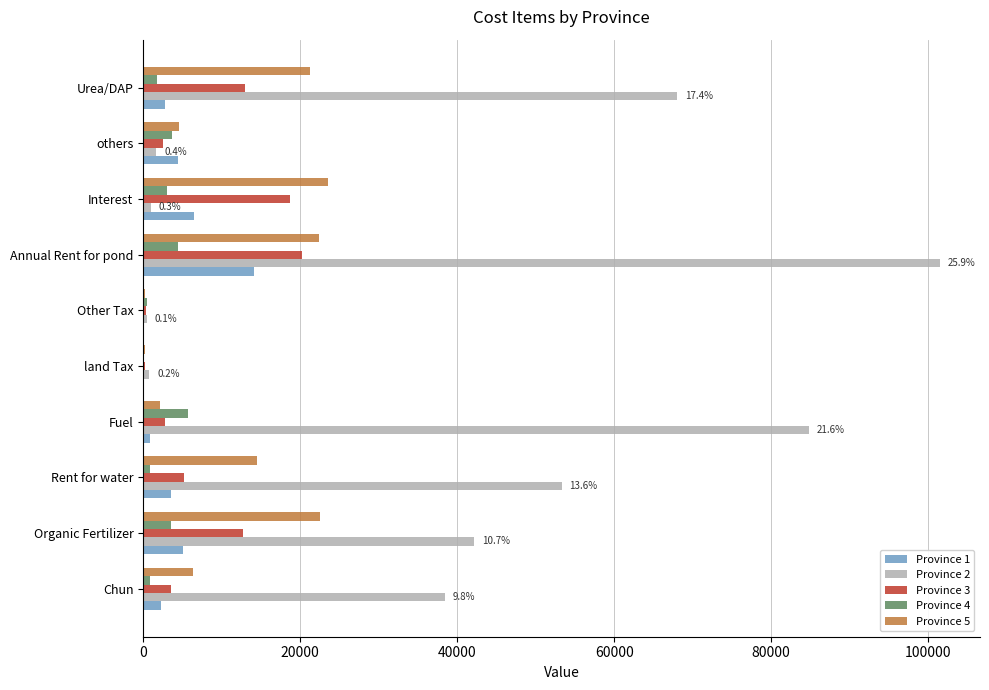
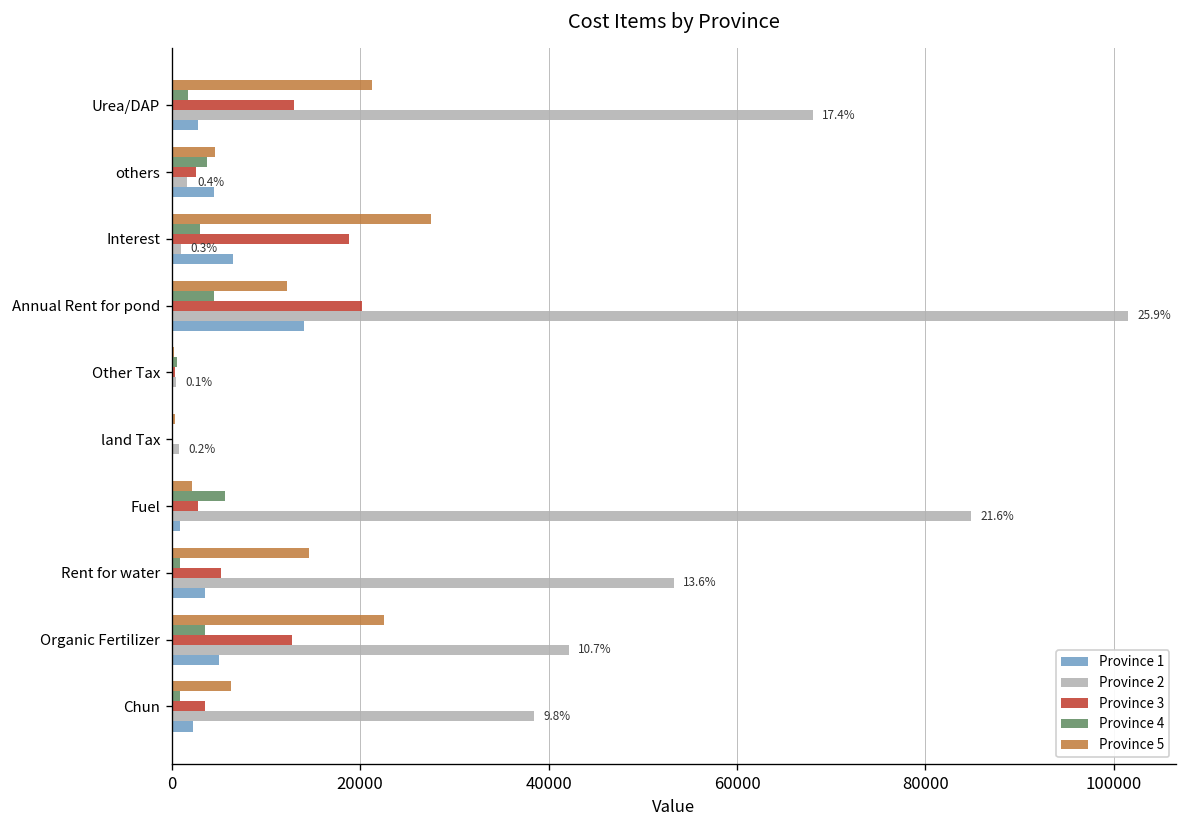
Province 5, Interest: 24000 -> 28000
Province 5, Annual Rent for pond: 22000 -> 12000
